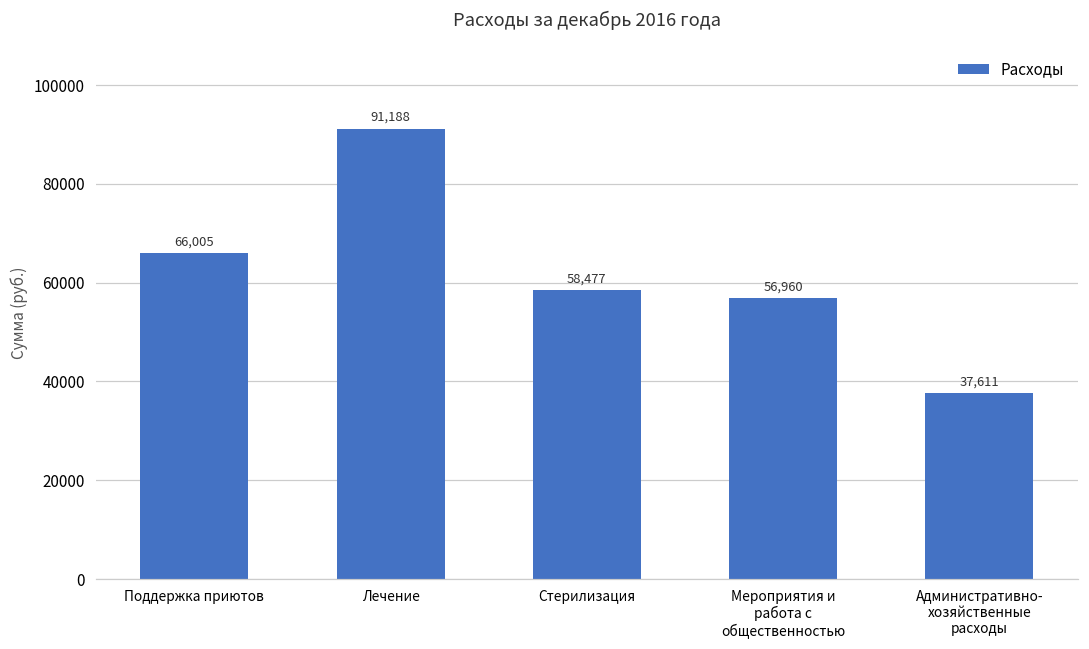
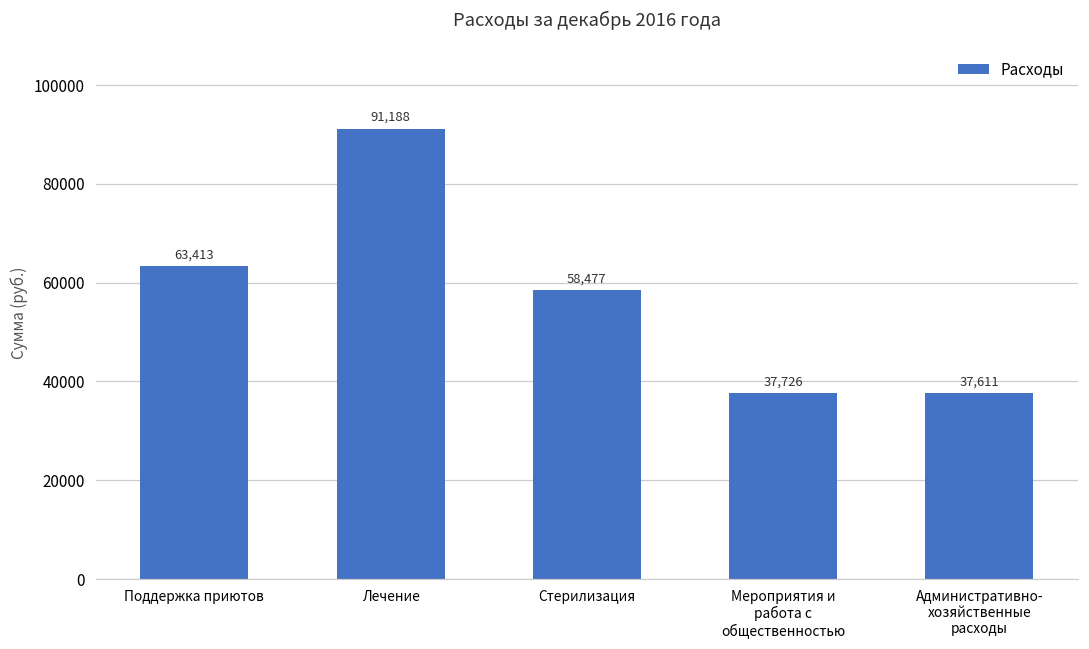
Поддержка приютов: 66,005 -> 63,413
Мероприятия и работа с общественностью: 56,960 -> 37,726
